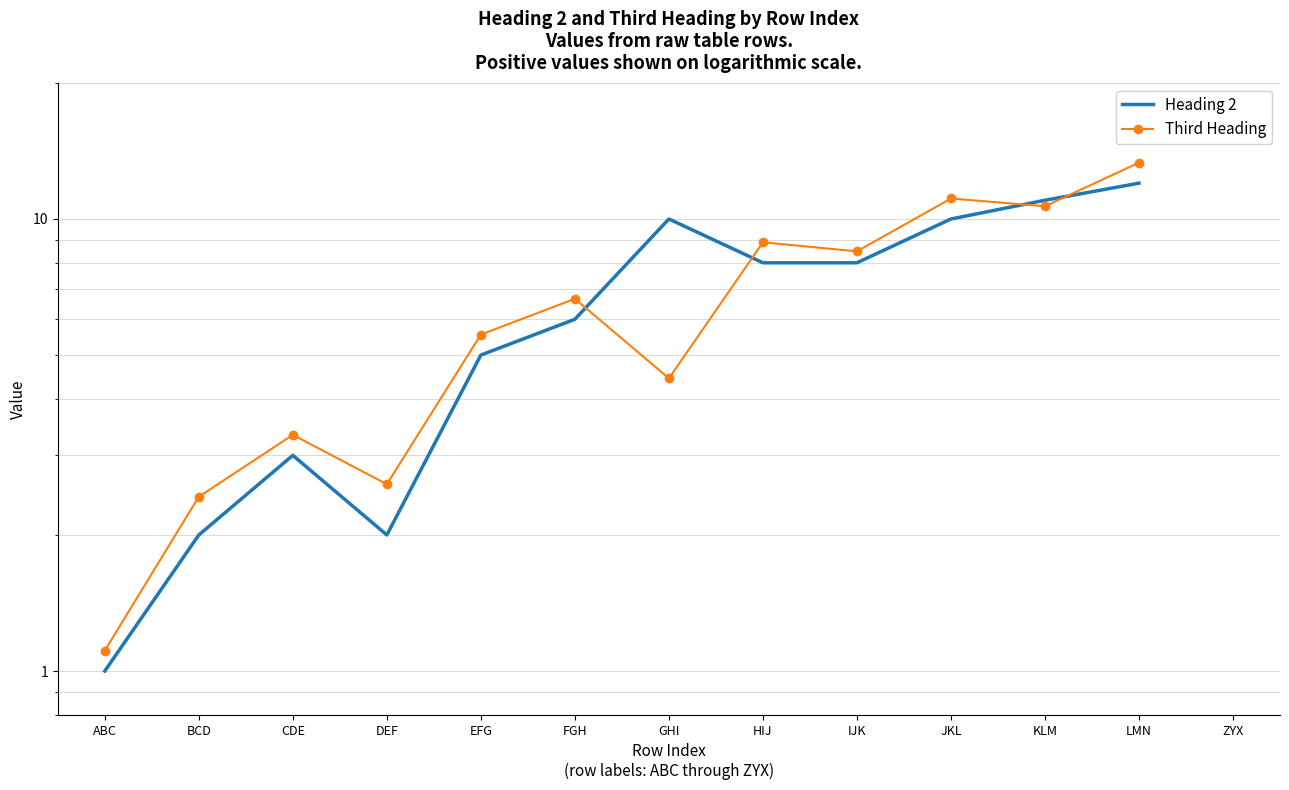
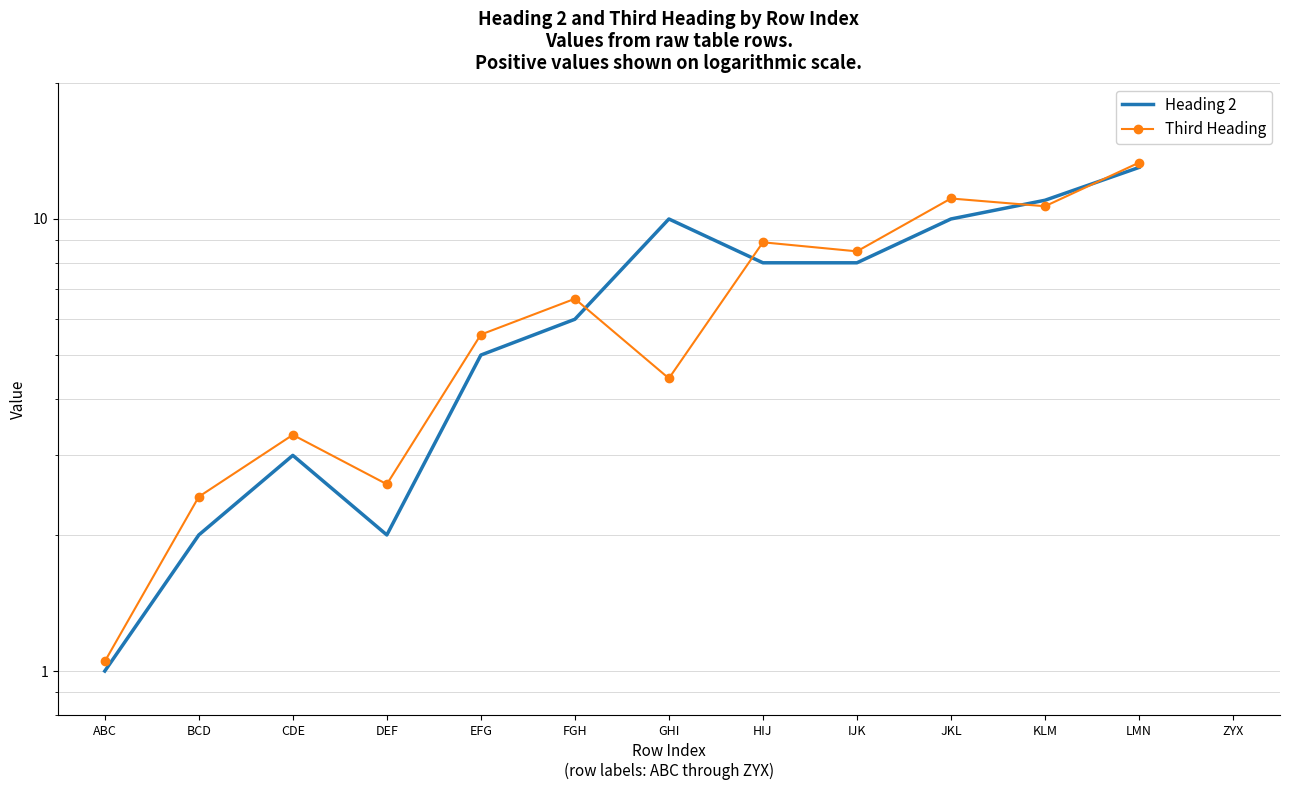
Third Heading, ABC: 1.11 -> 1.05
Heading 2, LMN: 12 -> 13
